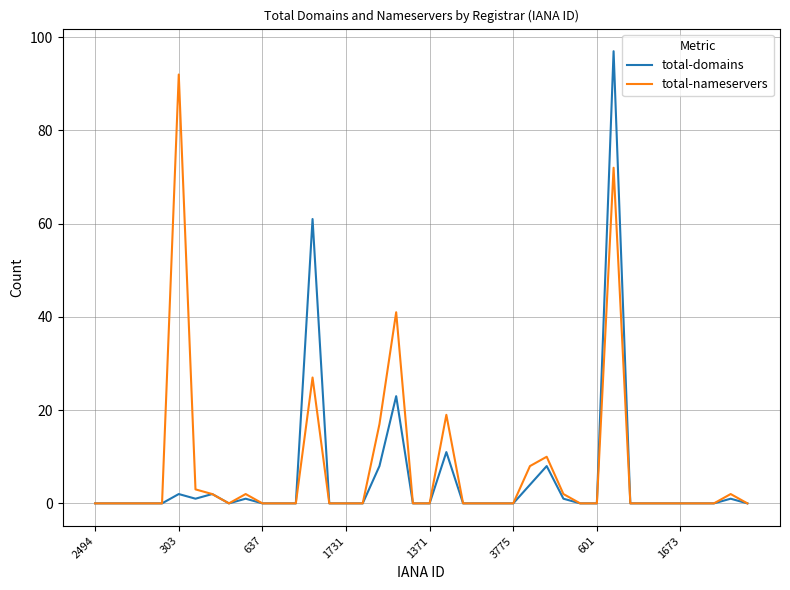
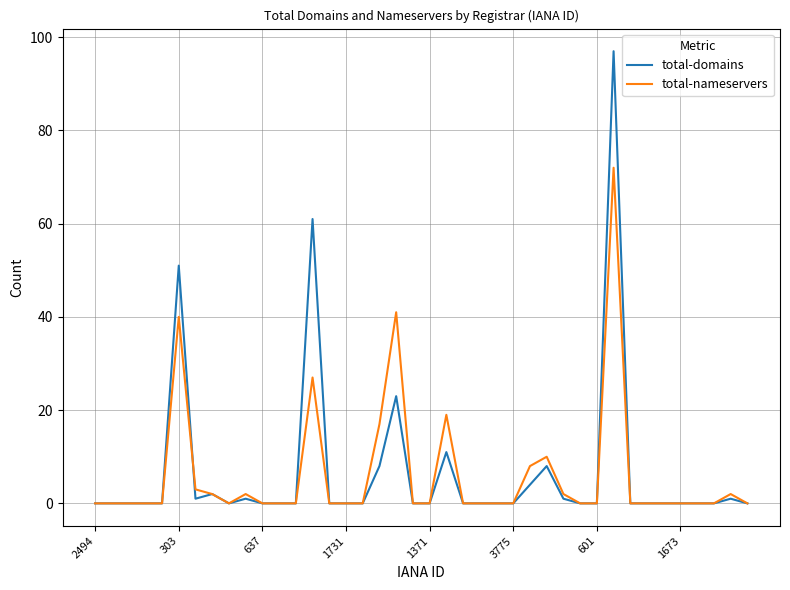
total-domains, 303: 2 -> 51
total-nameservers, 303: 92 -> 40
